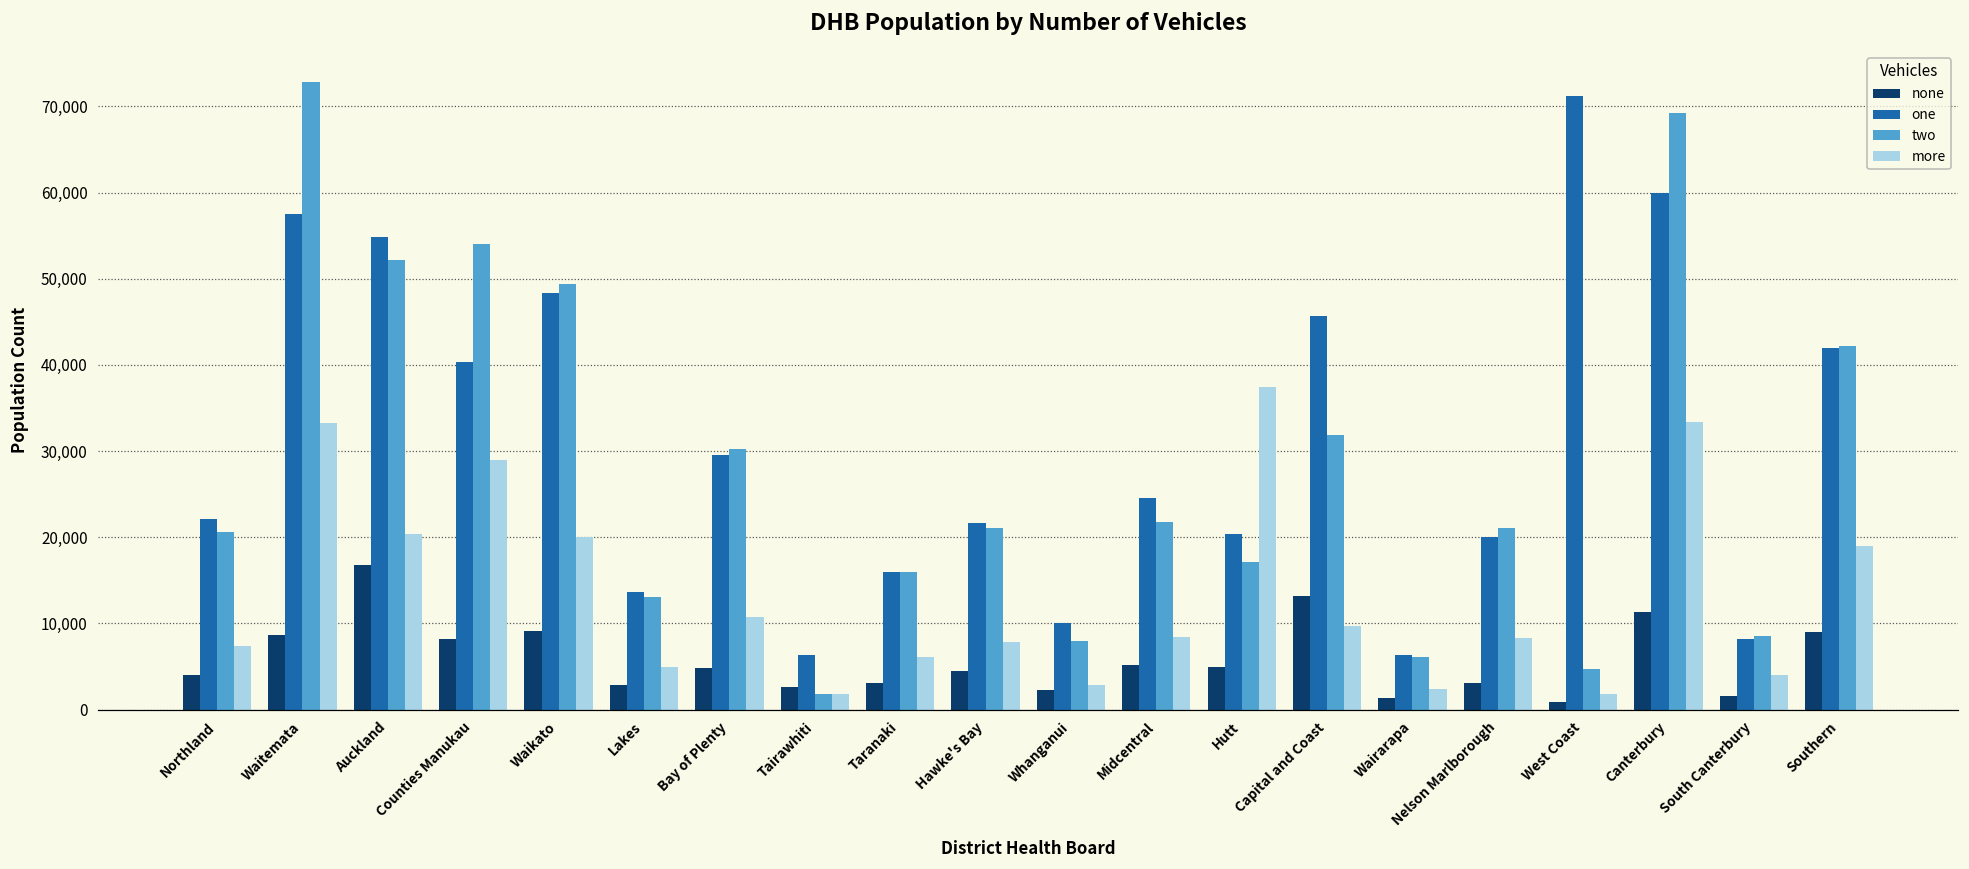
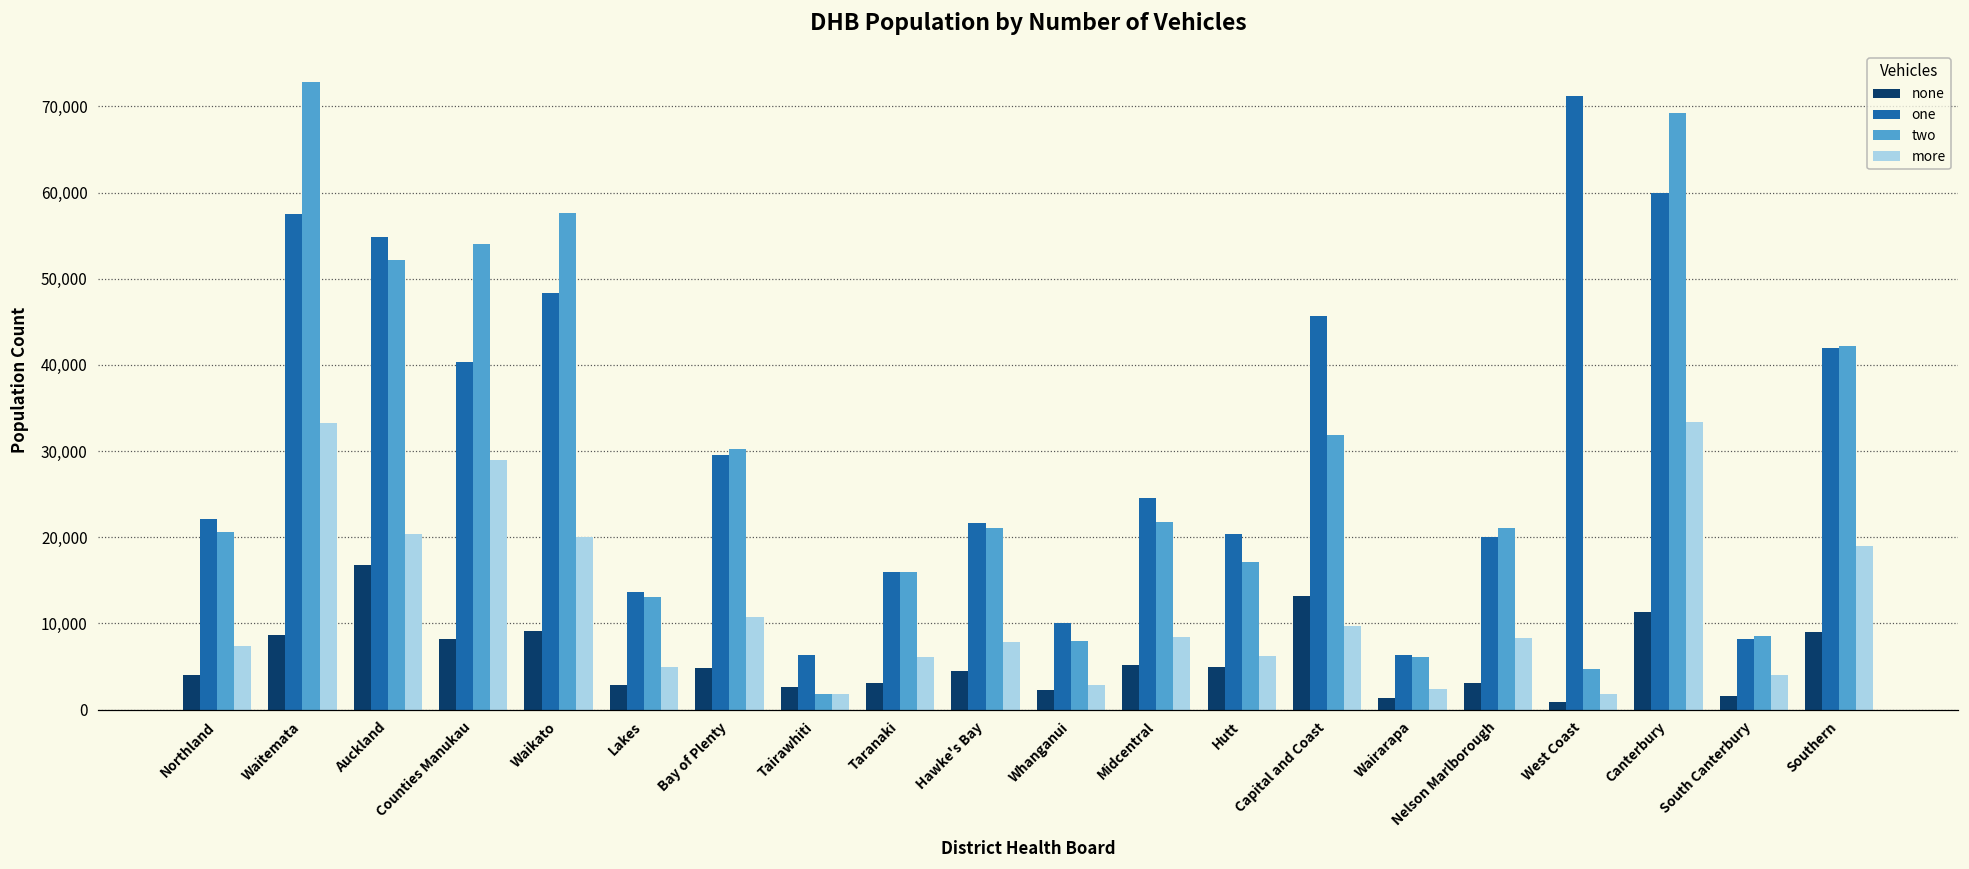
two, Waikato: 49,000 -> 58,000
more, Hutt: 37,000 -> 6,000
